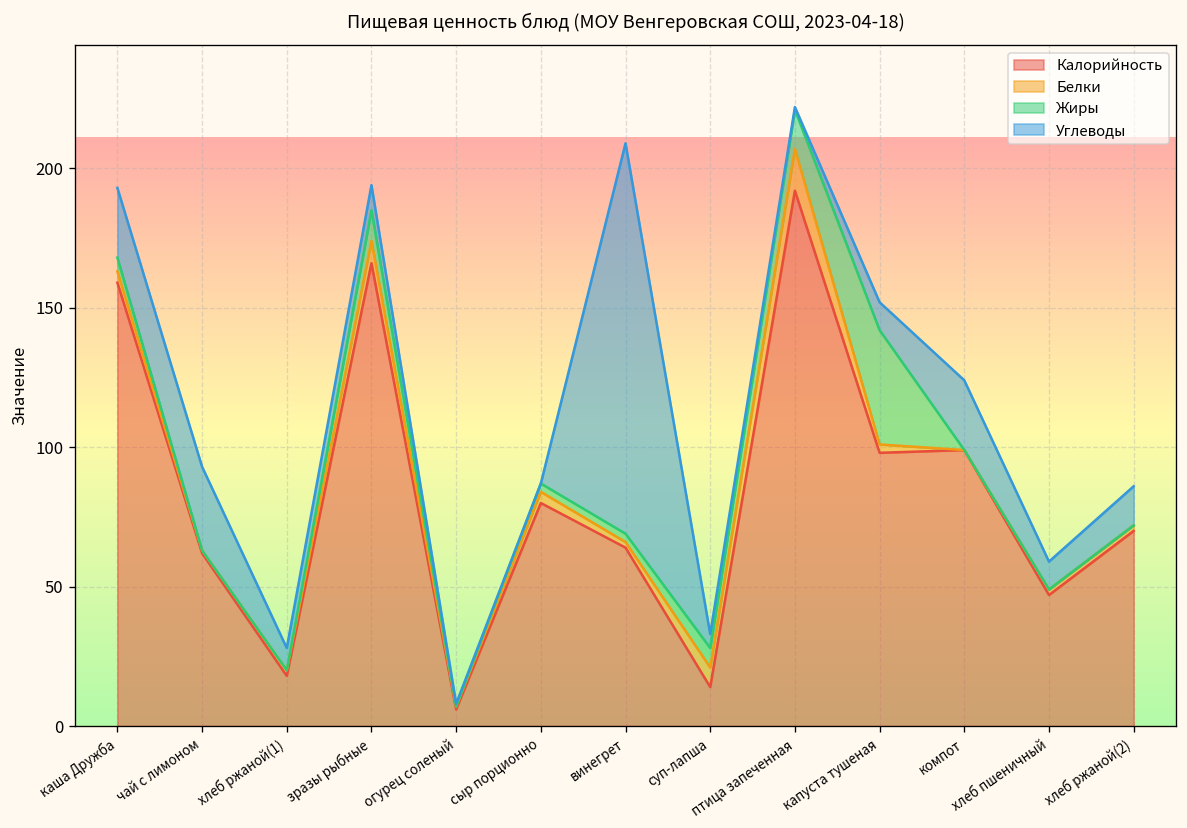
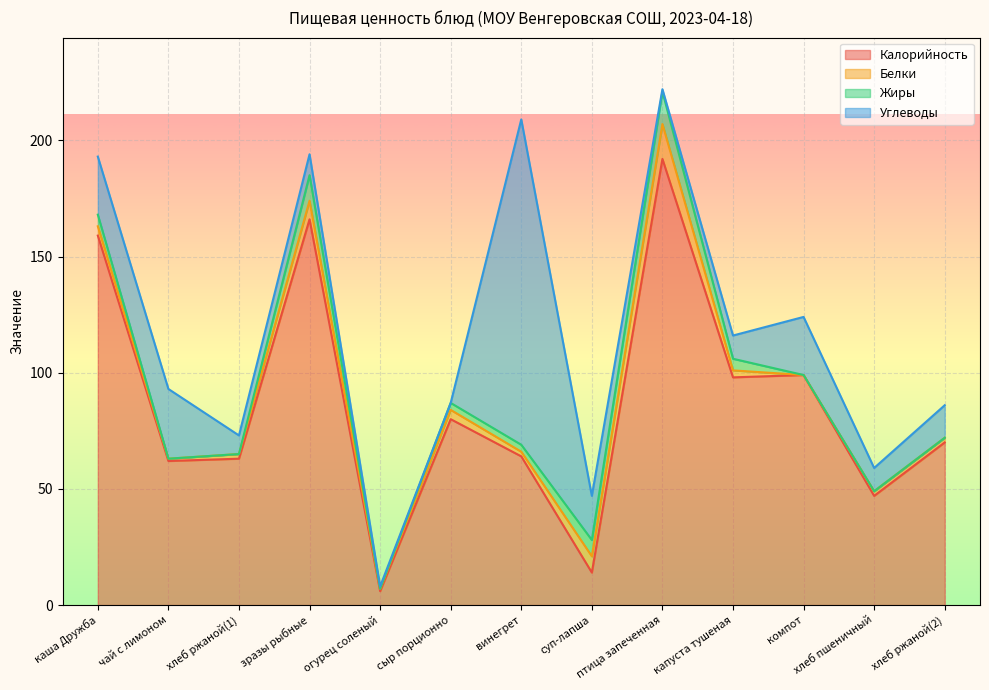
Калорийность, хлеб ржаной(1): 18 -> 63
Углеводы, суп-лапша: 5 -> 19
Жиры, капуста тушеная: 41 -> 5
